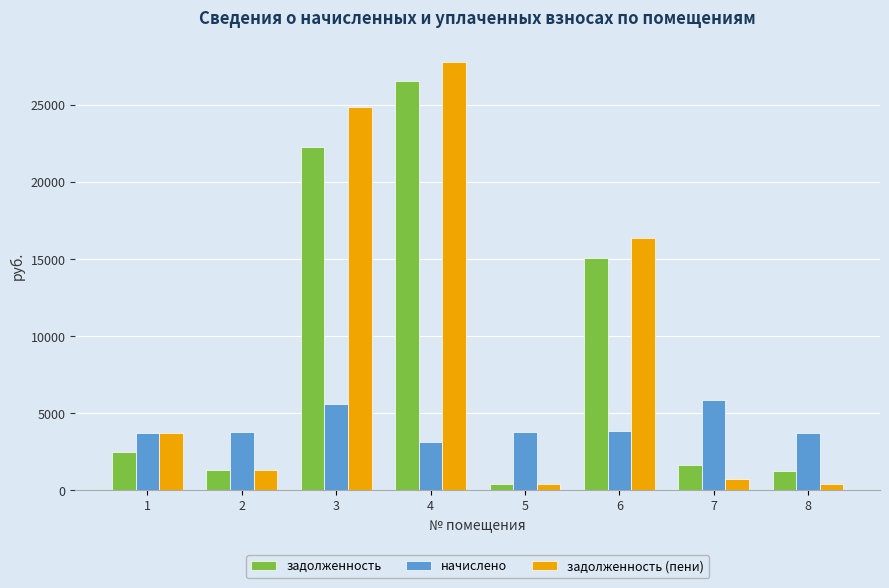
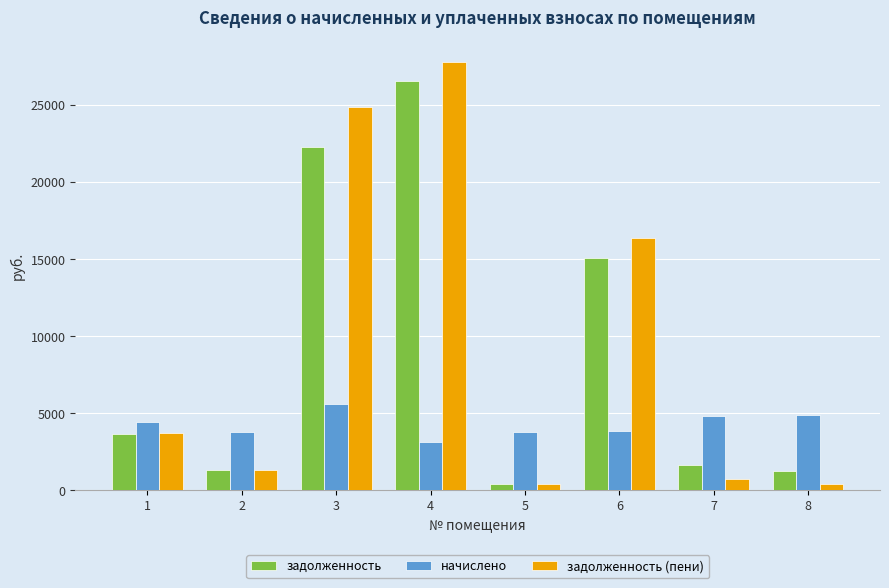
задолженность, 1: 2500 -> 3600
начислено, 1: 3700 -> 4400
начислено, 7: 5800 -> 4800
начислено, 8: 3700 -> 4900
